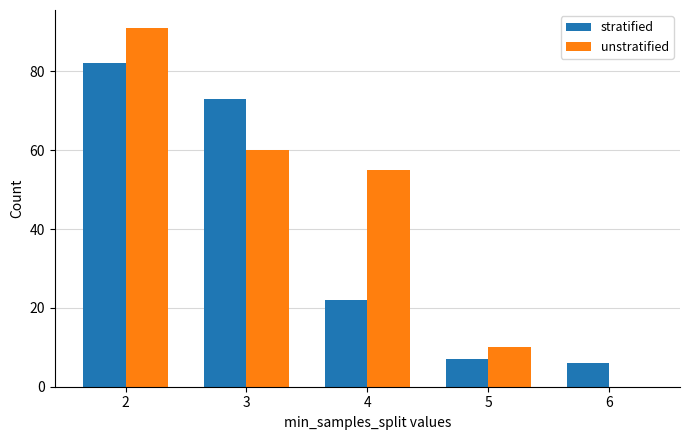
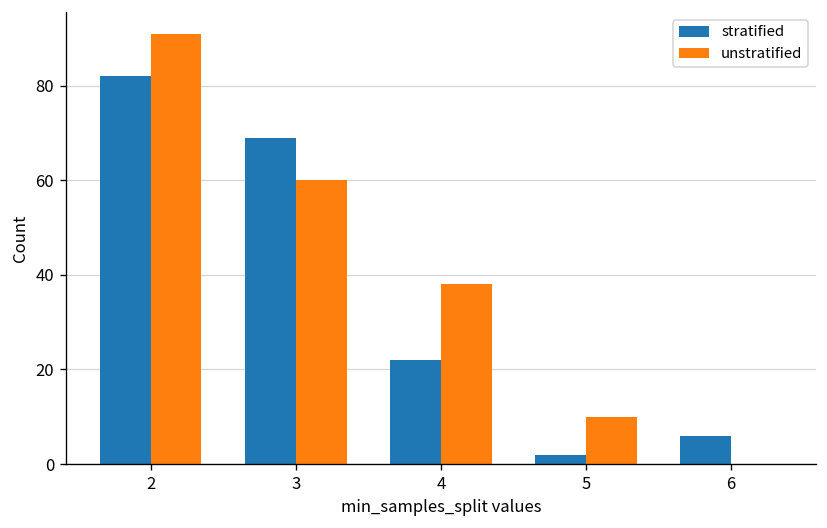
stratified, 3: 73 -> 69
unstratified, 4: 55 -> 38
stratified, 5: 7 -> 2
